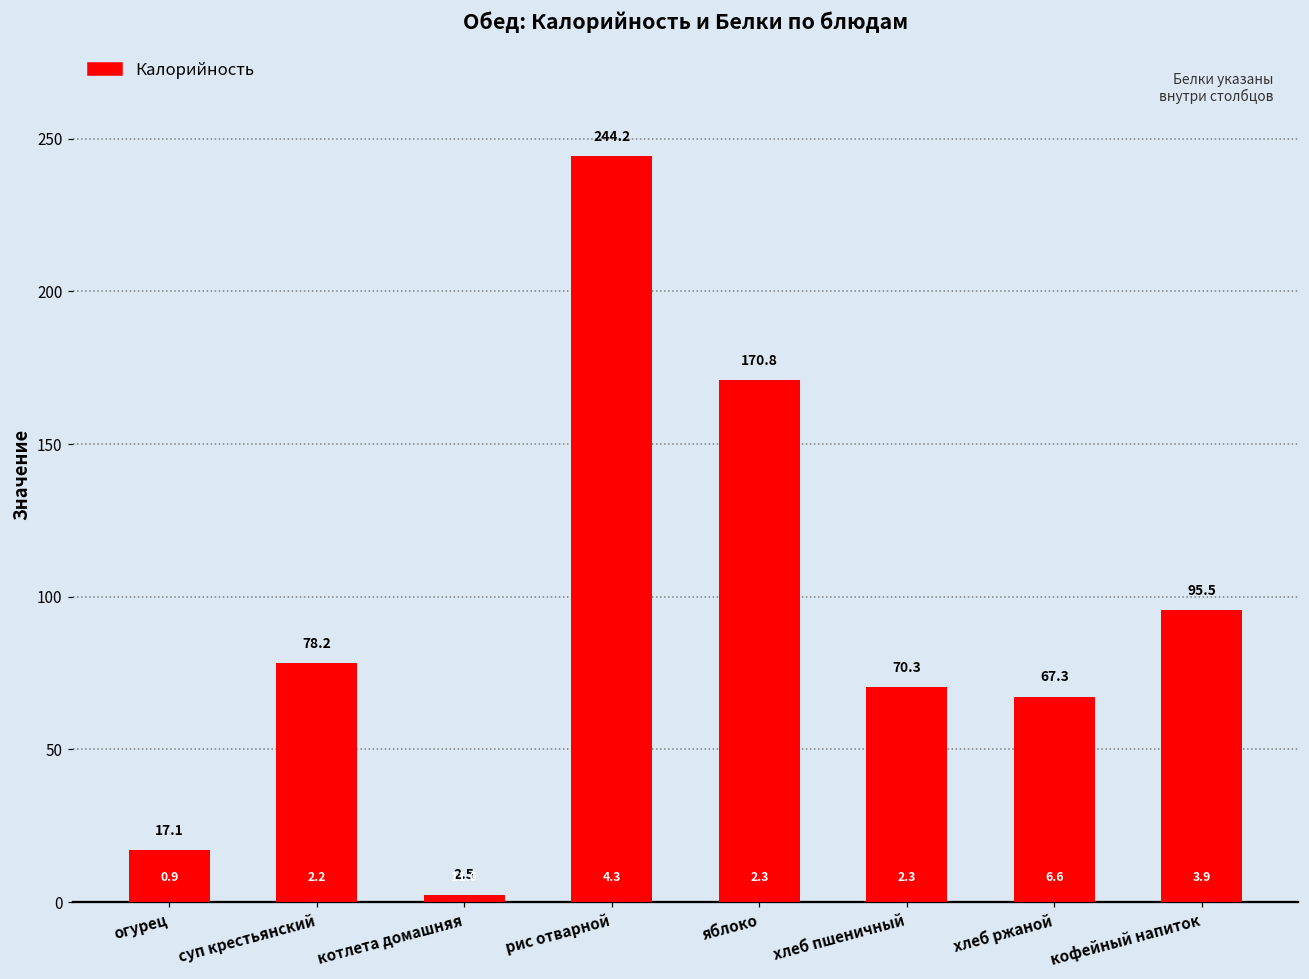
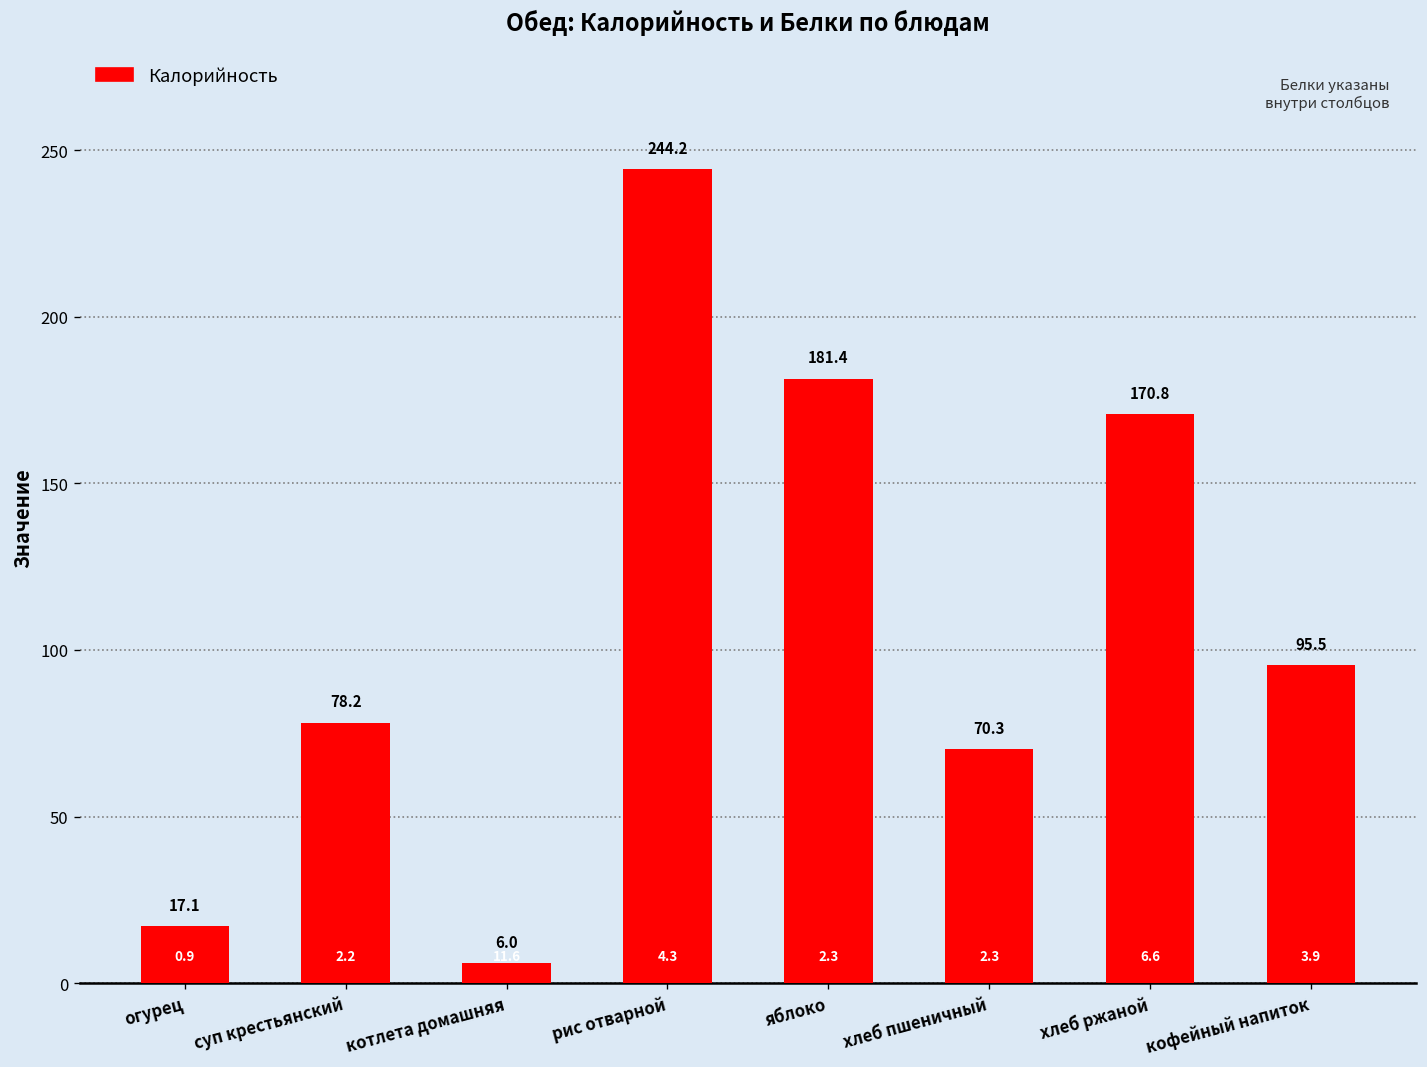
Калорийность, котлета домашняя: 2.5 -> 6.0
Калорийность, яблоко: 170.8 -> 181.4
Калорийность, хлеб ржаной: 67.3 -> 170.8
